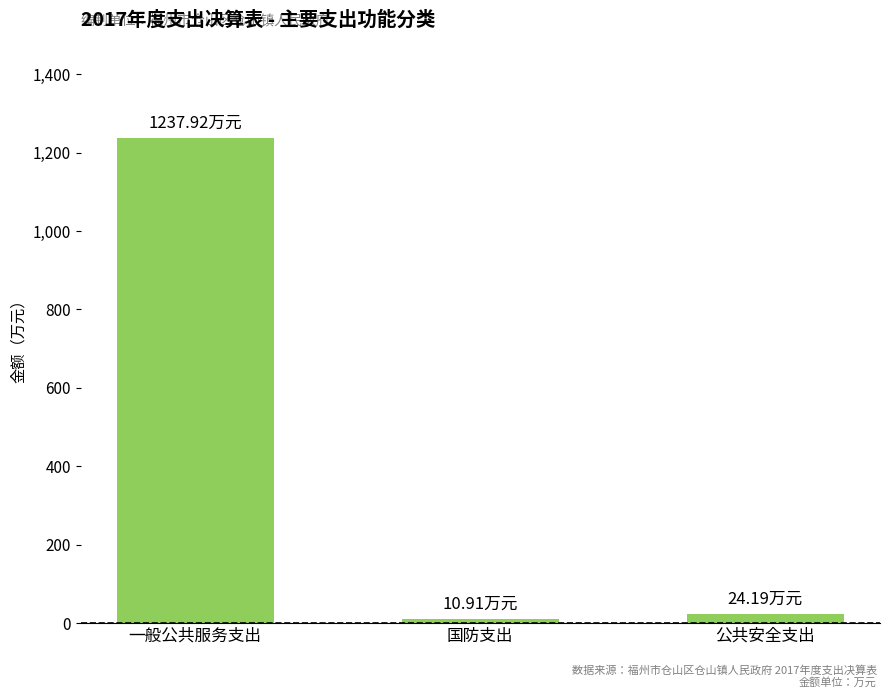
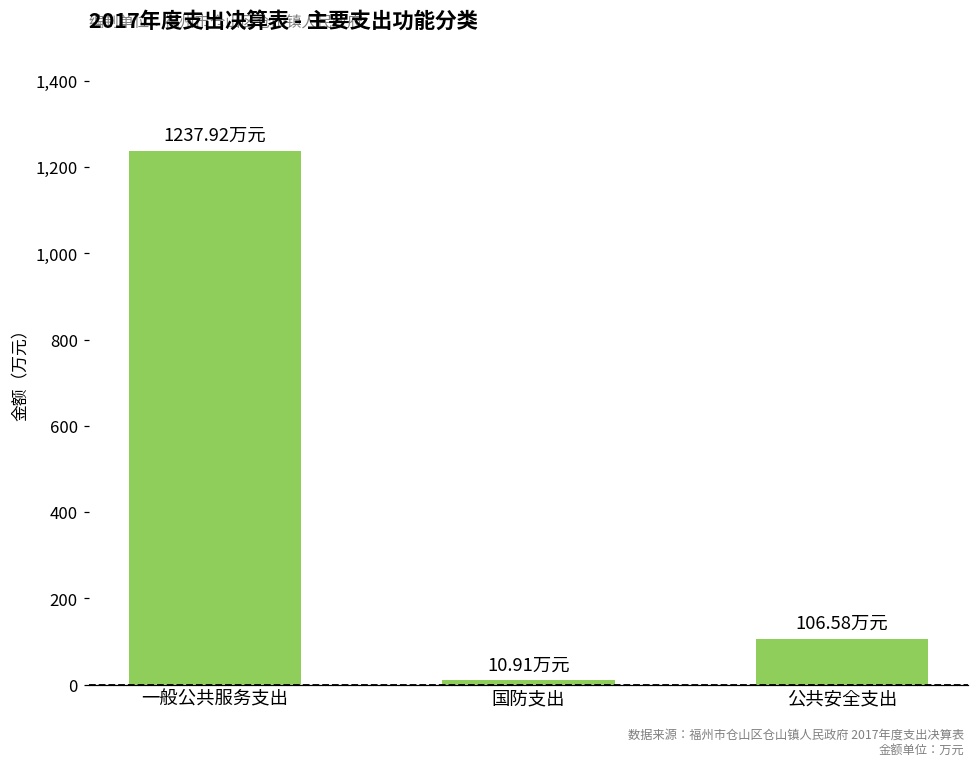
公共安全支出: 24.19 -> 106.58
